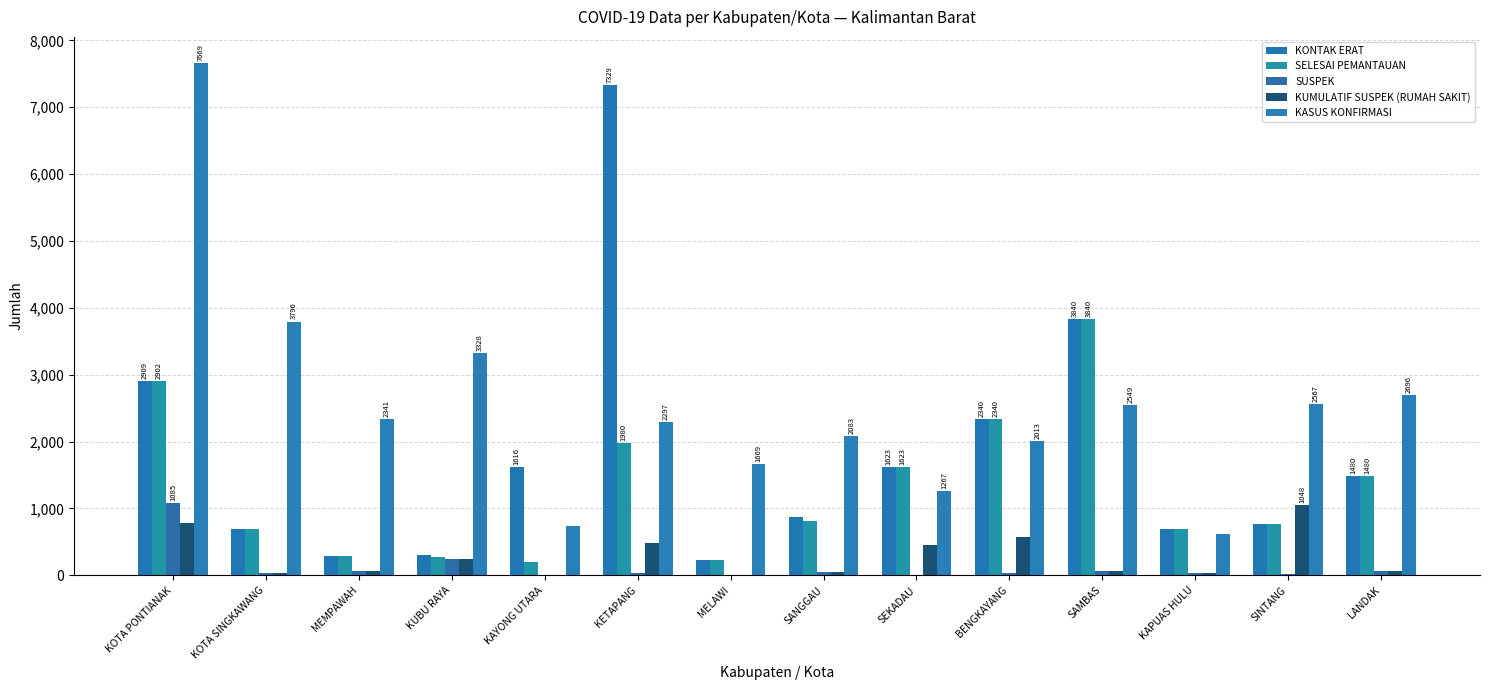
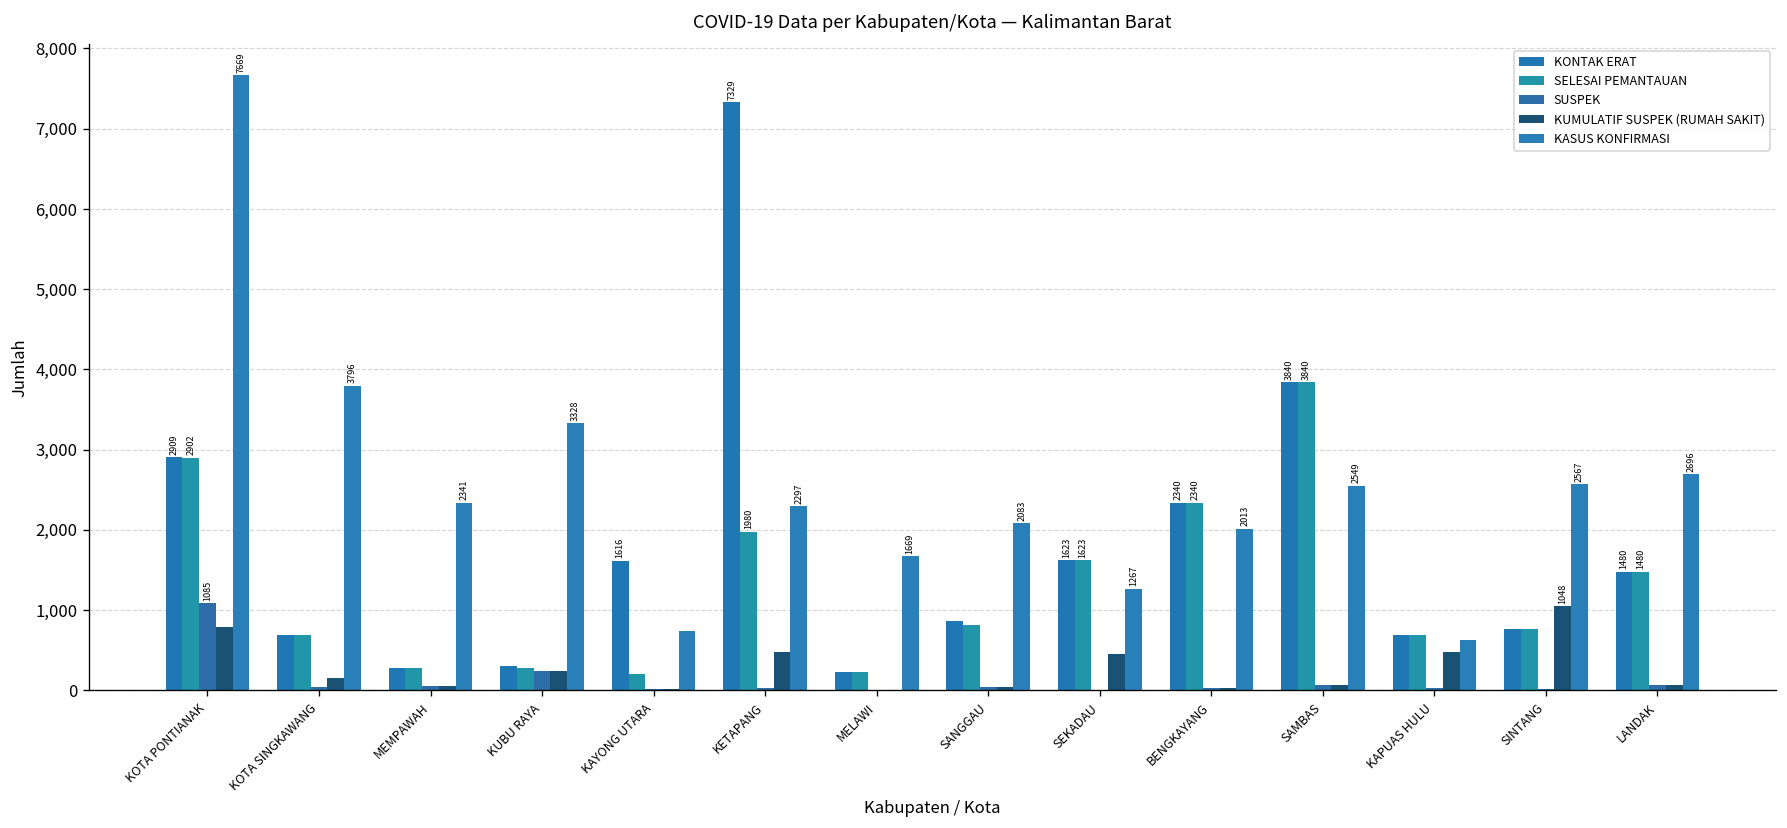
KUMULATIF SUSPEK (RUMAH SAKIT), KOTA SINGKAWANG: 0 -> 200
KUMULATIF SUSPEK (RUMAH SAKIT), BENGKAYANG: 600 -> 0
KUMULATIF SUSPEK (RUMAH SAKIT), KAPUAS HULU: 0 -> 500
